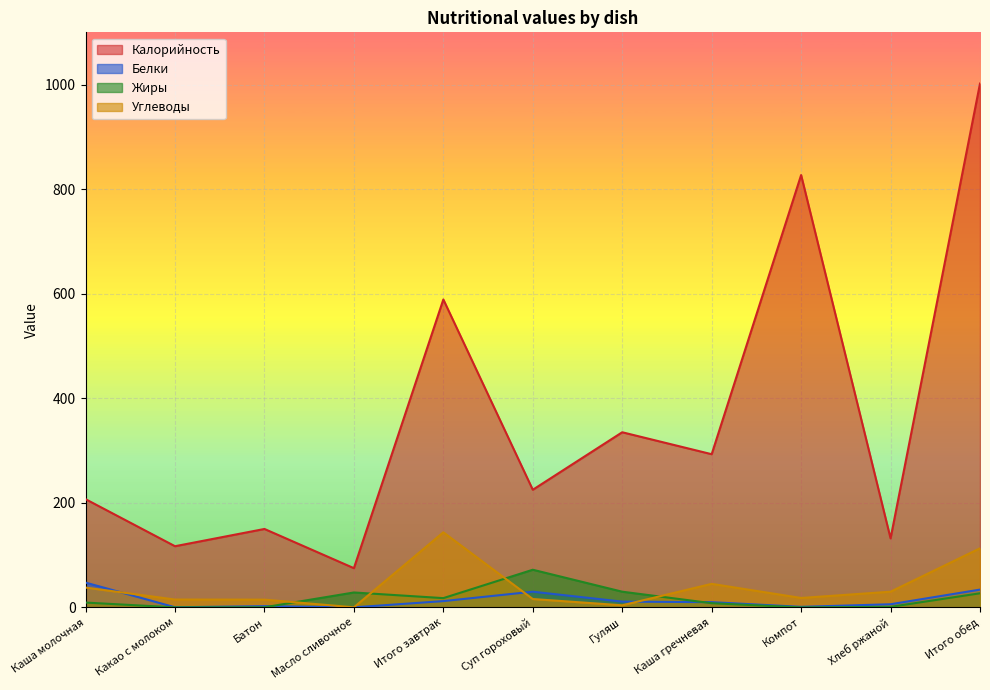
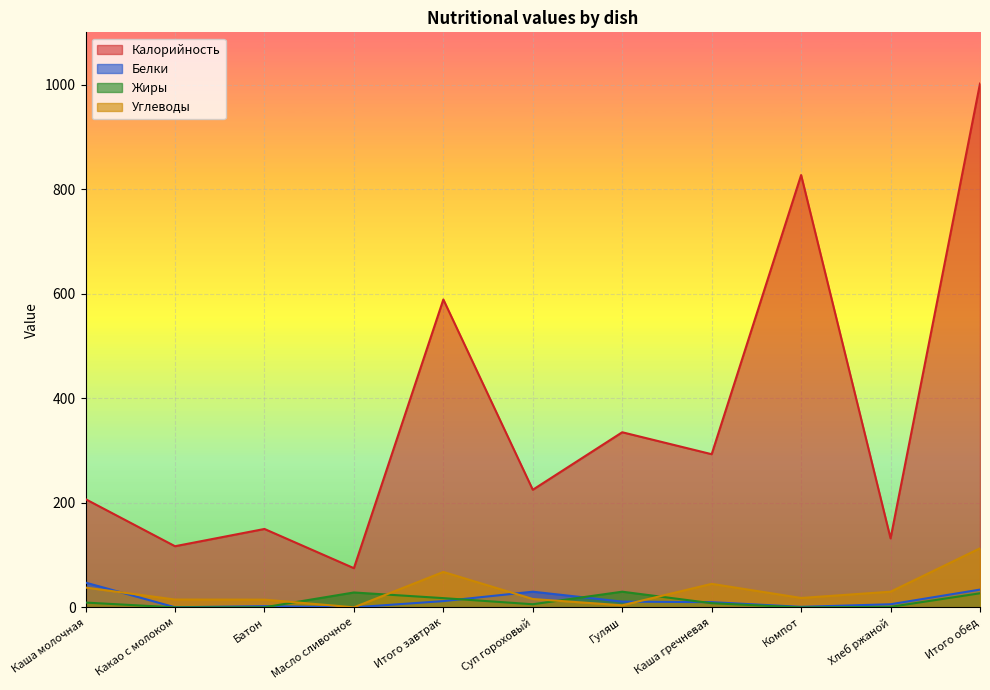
Углеводы, Итого завтрак: 140 -> 70
Жиры, Суп гороховый: 70 -> 10
